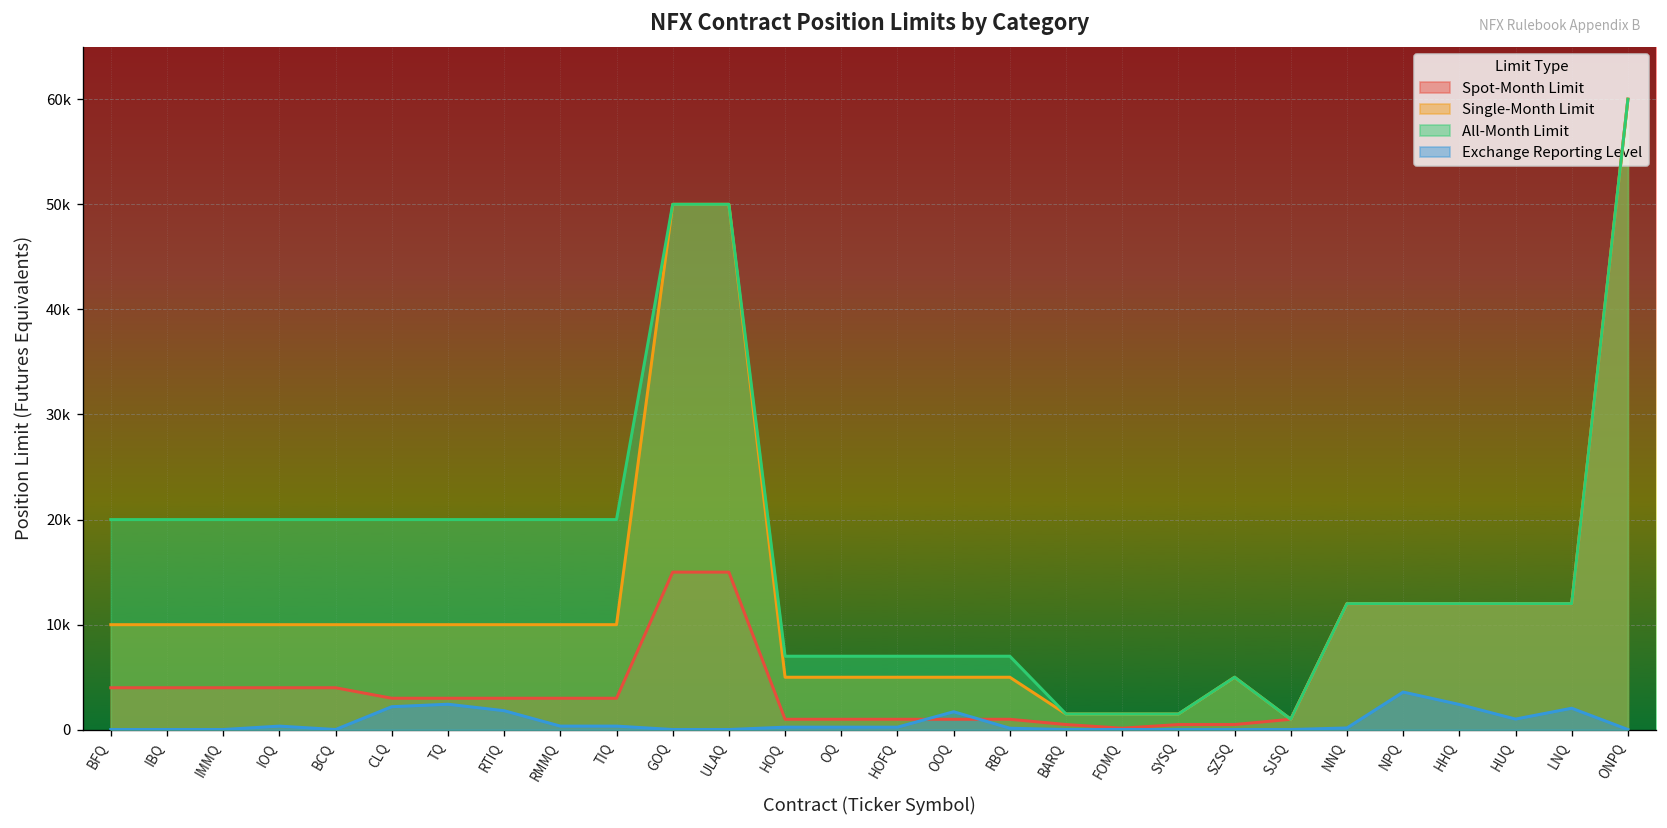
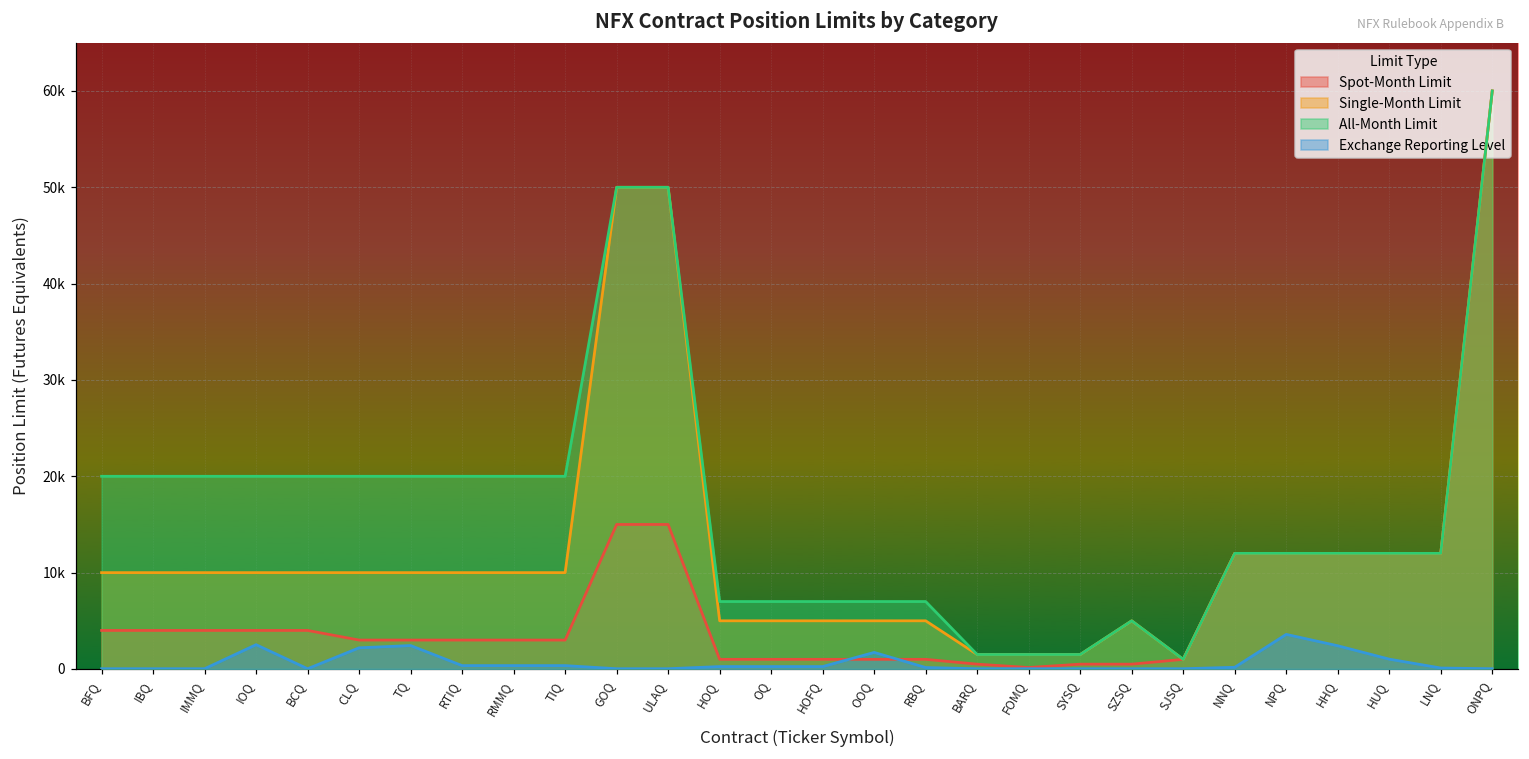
Exchange Reporting Level, IOQ: 0 -> 3000
Exchange Reporting Level, RTIQ: 2000 -> 0
Exchange Reporting Level, LNQ: 2000 -> 0
